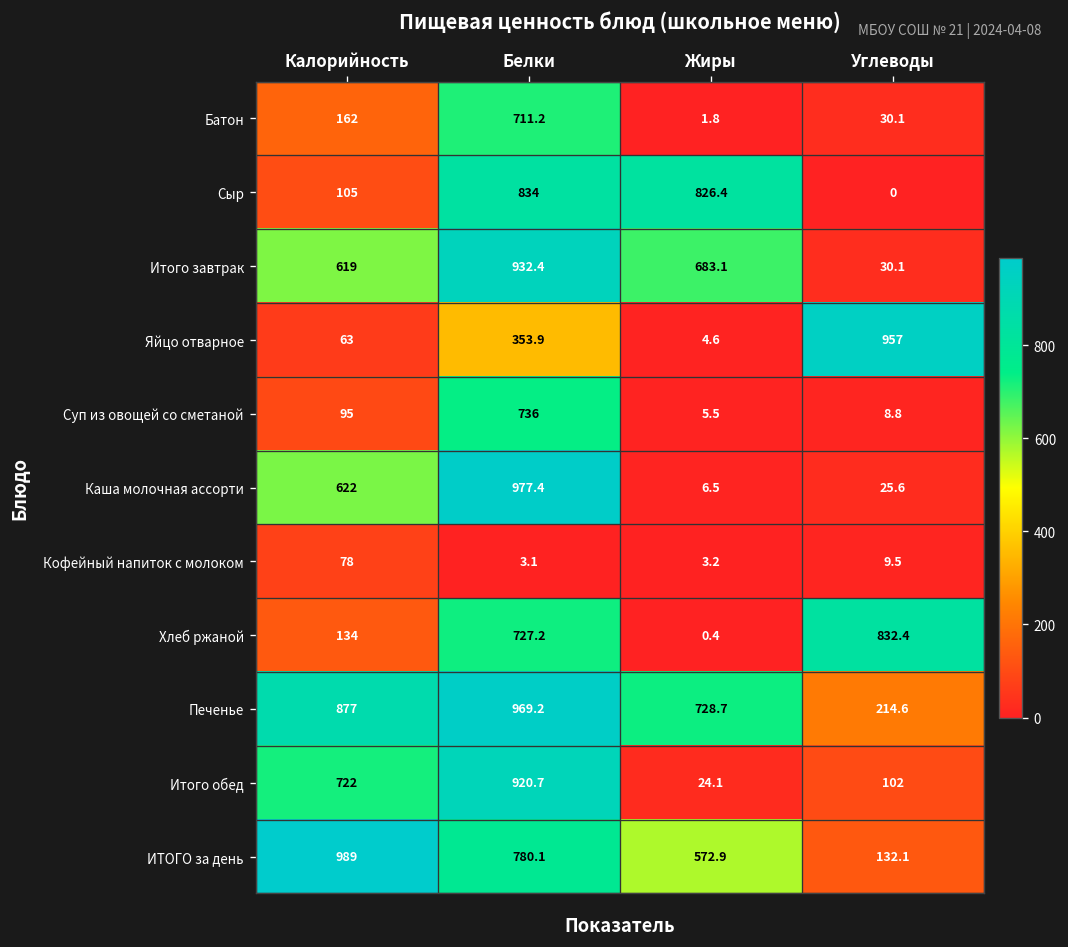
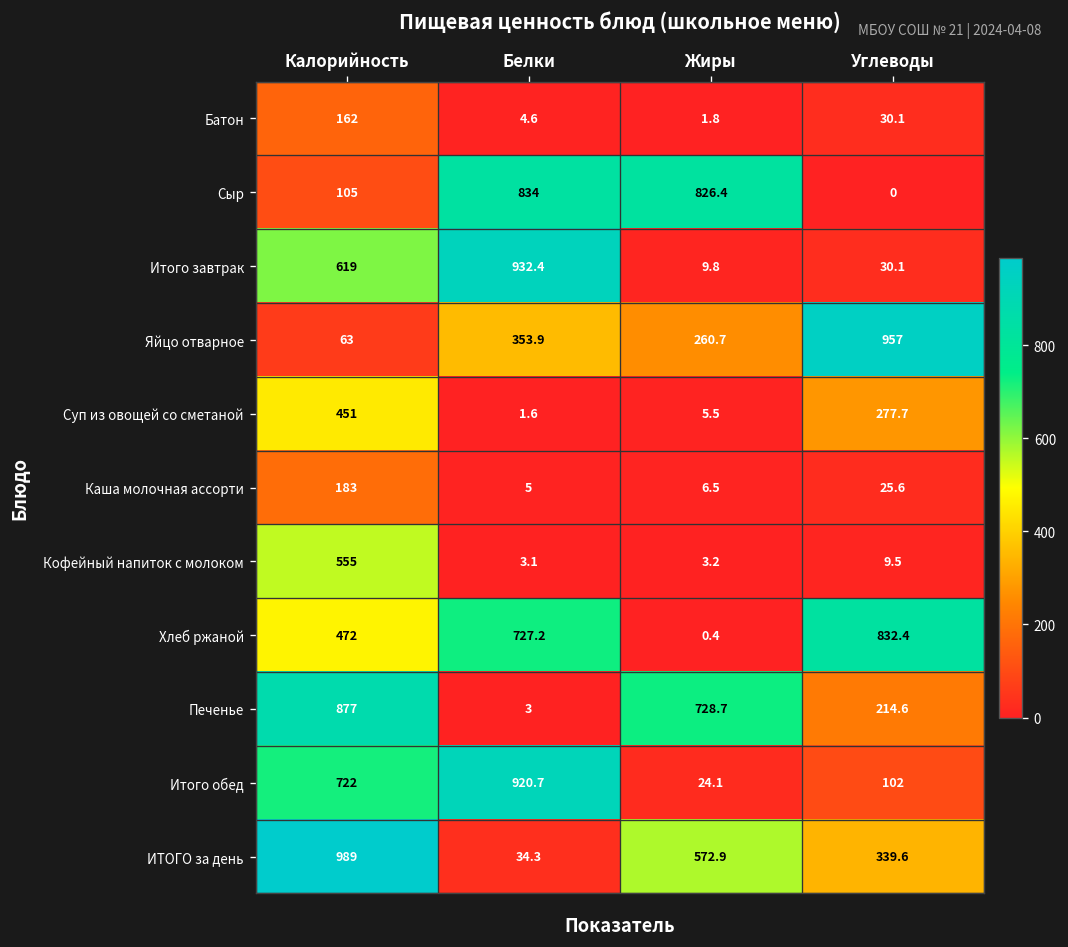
Батон, Белки: 711.2 -> 4.6
Итого завтрак, Жиры: 683.1 -> 9.8
Яйцо отварное, Жиры: 4.6 -> 260.7
Суп из овощей со сметаной, Калорийность: 95 -> 451
Суп из овощей со сметаной, Белки: 736 -> 1.6
Суп из овощей со сметаной, Углеводы: 8.8 -> 277.7
Каша молочная ассорти, Калорийность: 622 -> 183
Каша молочная ассорти, Белки: 977.4 -> 5
Кофейный напиток с молоком, Калорийность: 78 -> 555
Хлеб ржаной, Калорийность: 134 -> 472
Печенье, Белки: 969.2 -> 3
ИТОГО за день, Белки: 780.1 -> 34.3
ИТОГО за день, Углеводы: 132.1 -> 339.6
